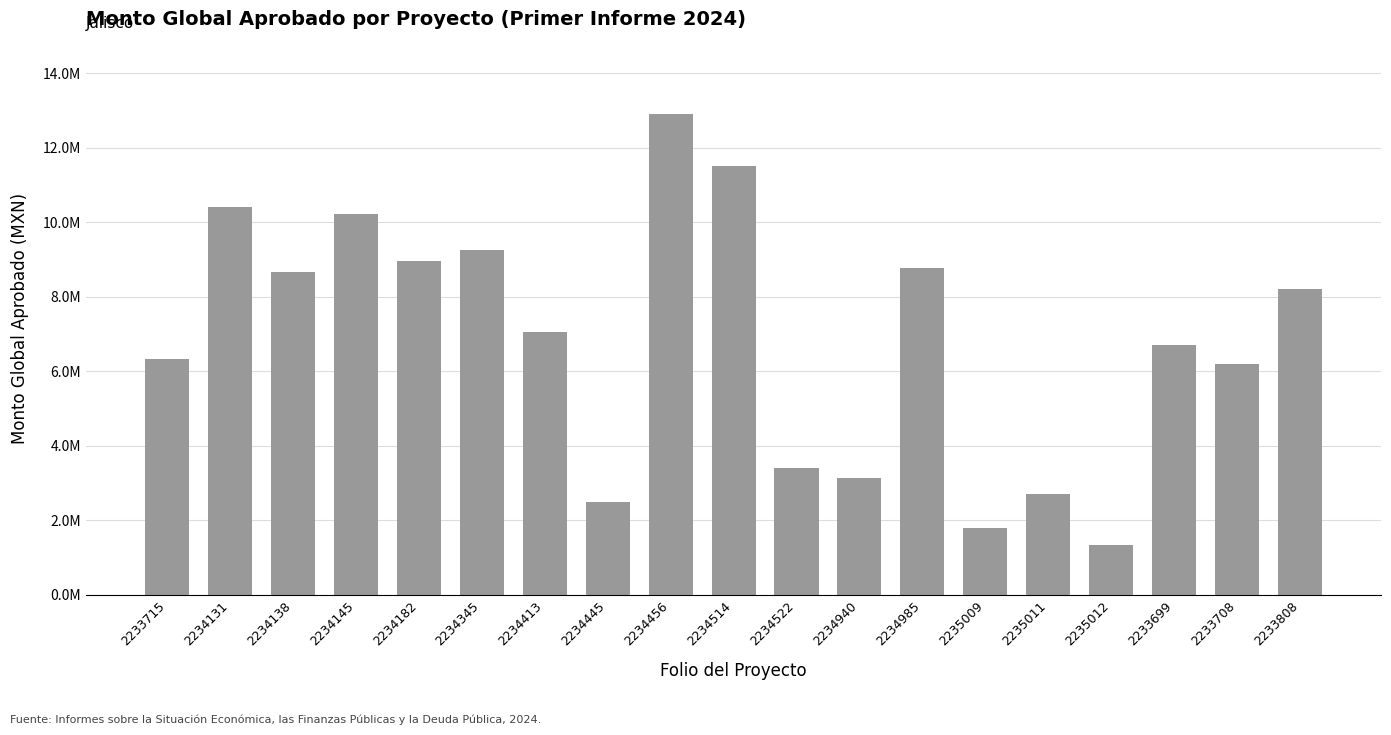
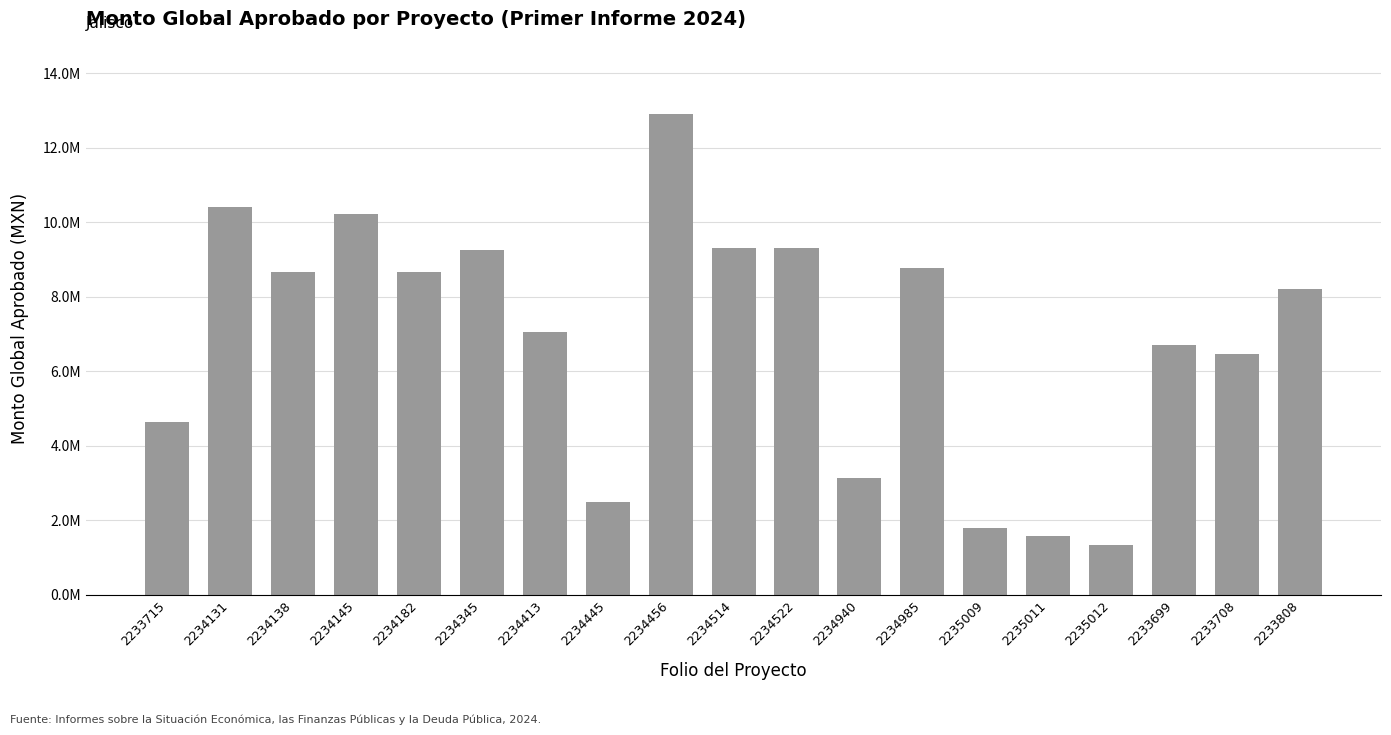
2233715: 6300000 -> 4700000
2234182: 9000000 -> 8700000
2234514: 11500000 -> 9300000
2234522: 3400000 -> 9300000
2235011: 2700000 -> 1600000
2233708: 6200000 -> 6500000
